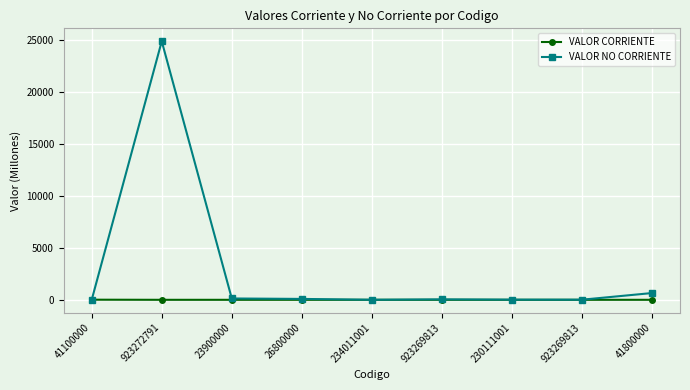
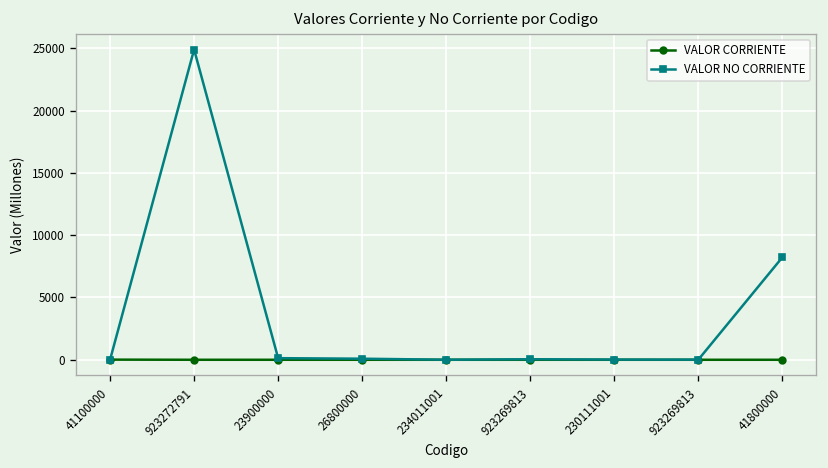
VALOR NO CORRIENTE, 41800000: 700 -> 8200
